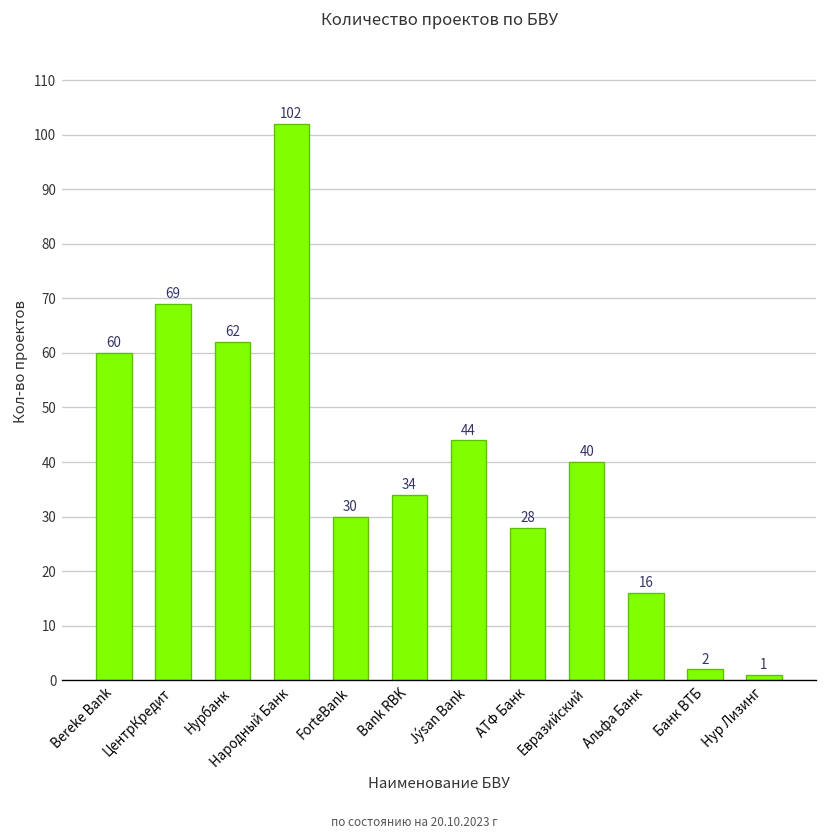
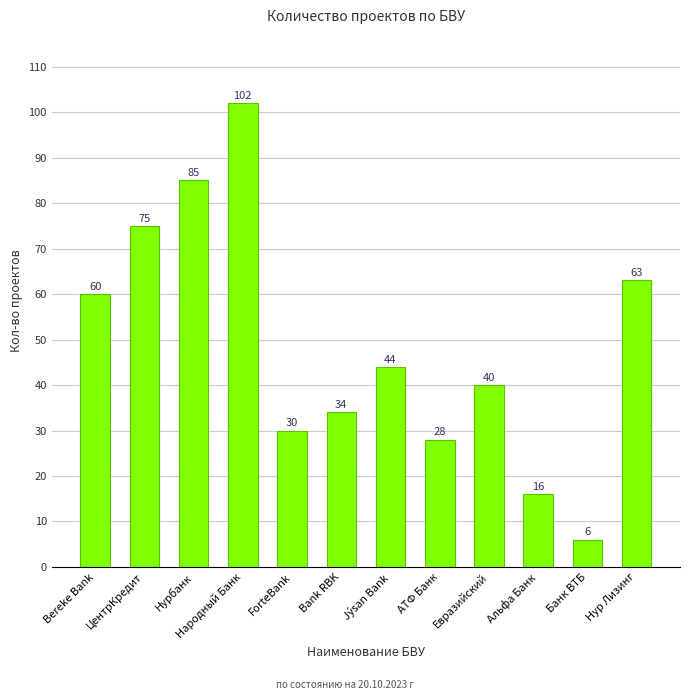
ЦентрКредит: 69 -> 75
Нурбанк: 62 -> 85
Банк ВТБ: 2 -> 6
Нур Лизинг: 1 -> 63
